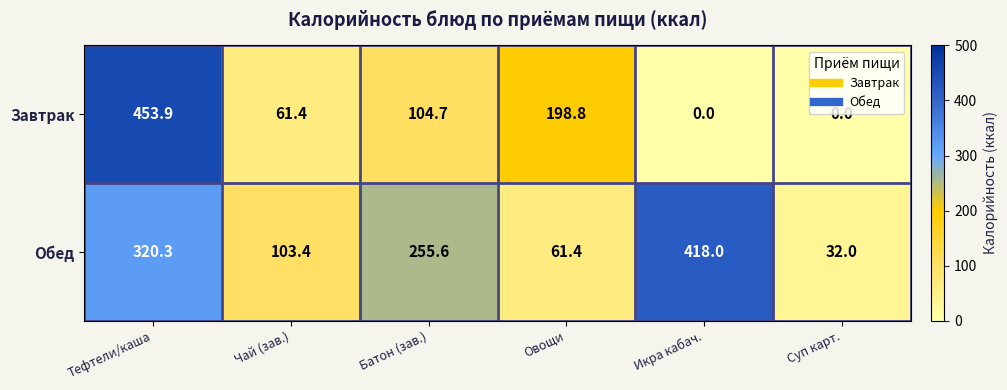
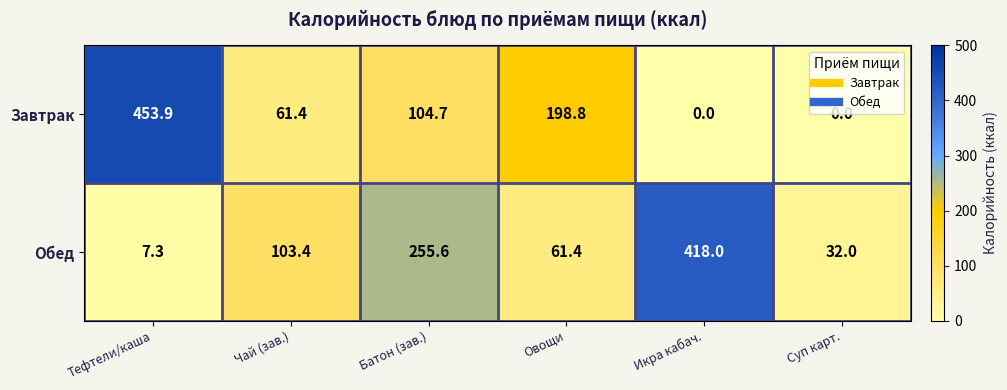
Обед, Тефтели/каша: 320.3 -> 7.3
